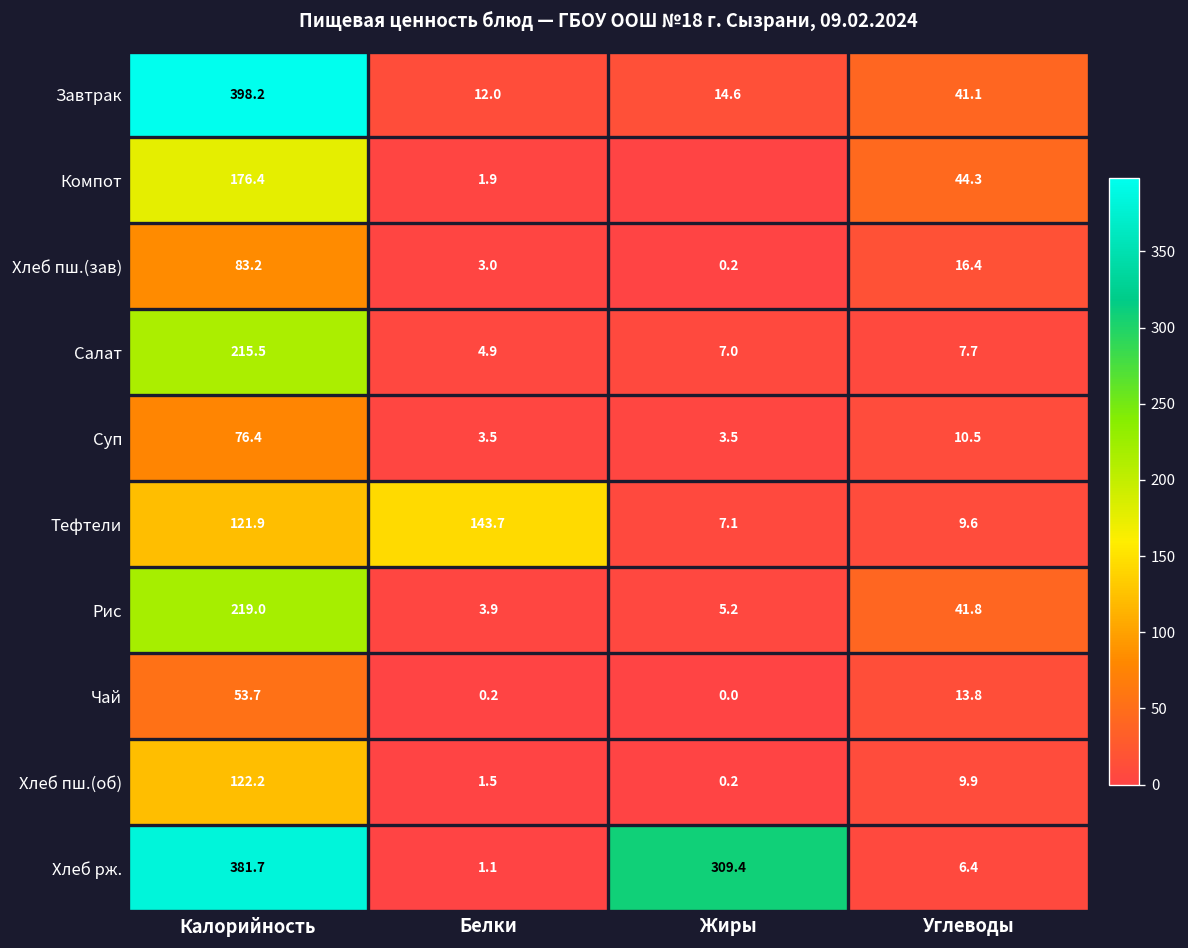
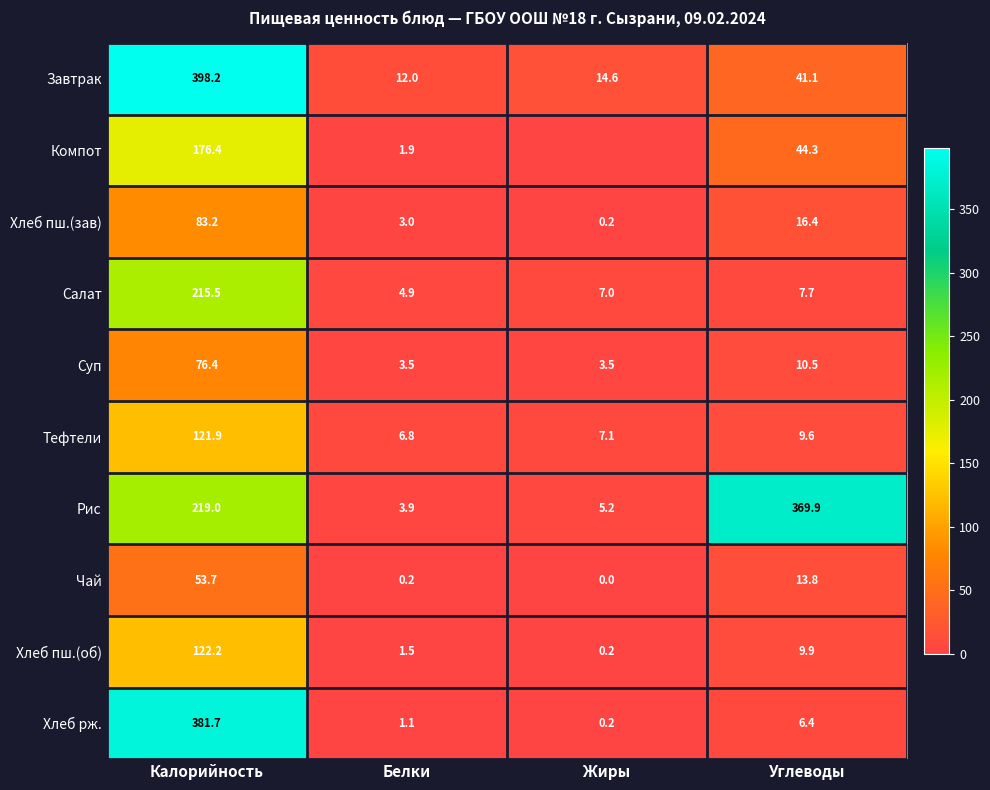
Тефтели, Белки: 143.7 -> 6.8
Рис, Углеводы: 41.8 -> 369.9
Хлеб рж., Жиры: 309.4 -> 0.2
